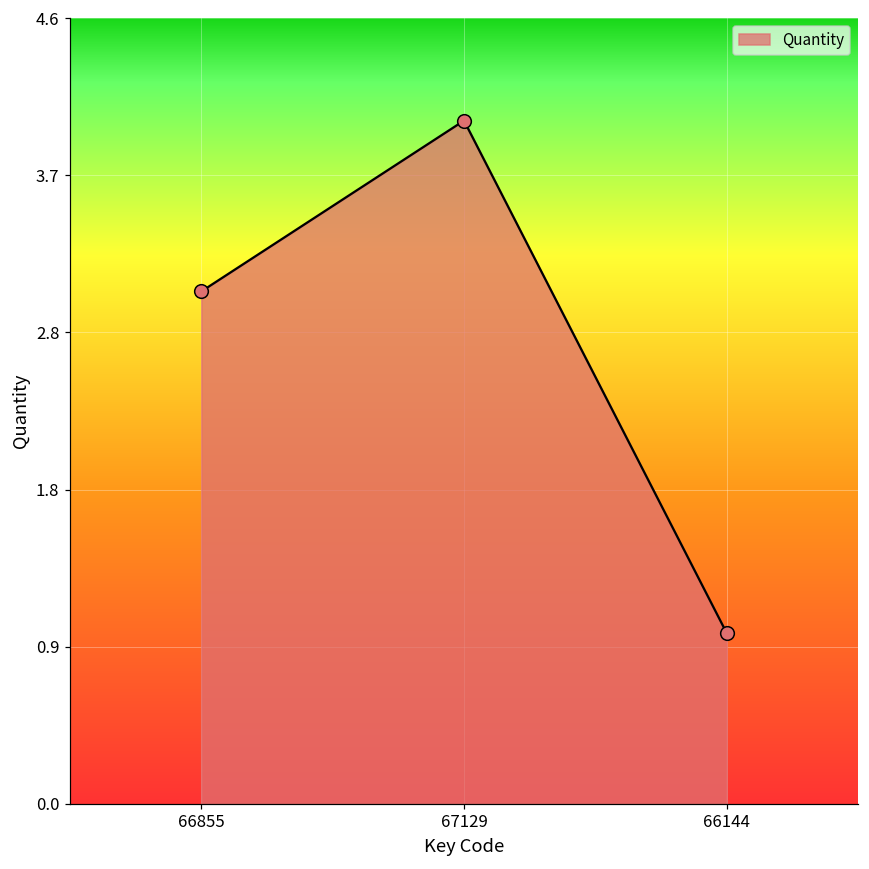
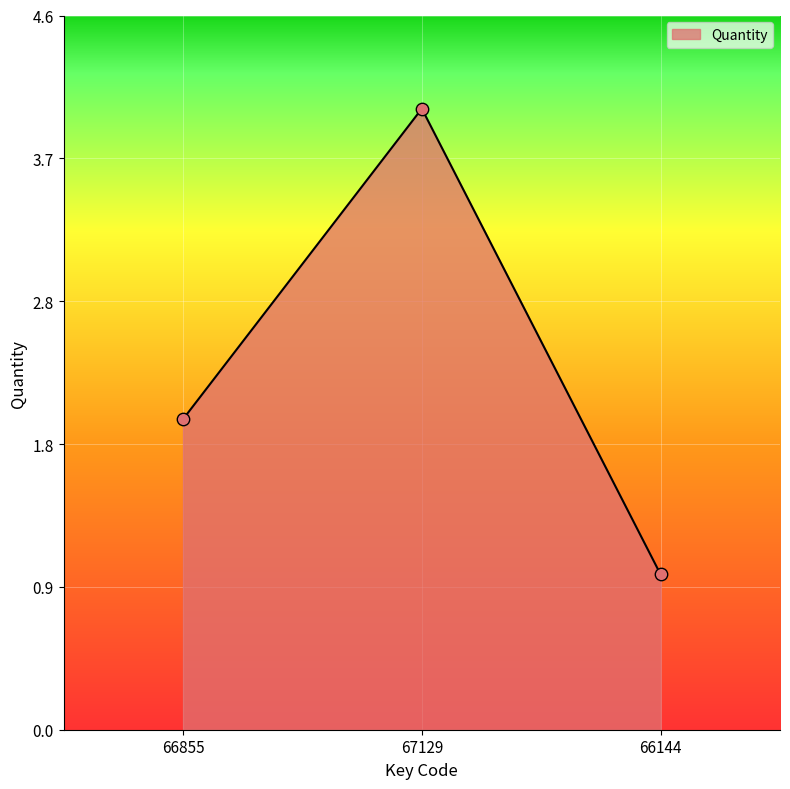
66855: 3 -> 2
